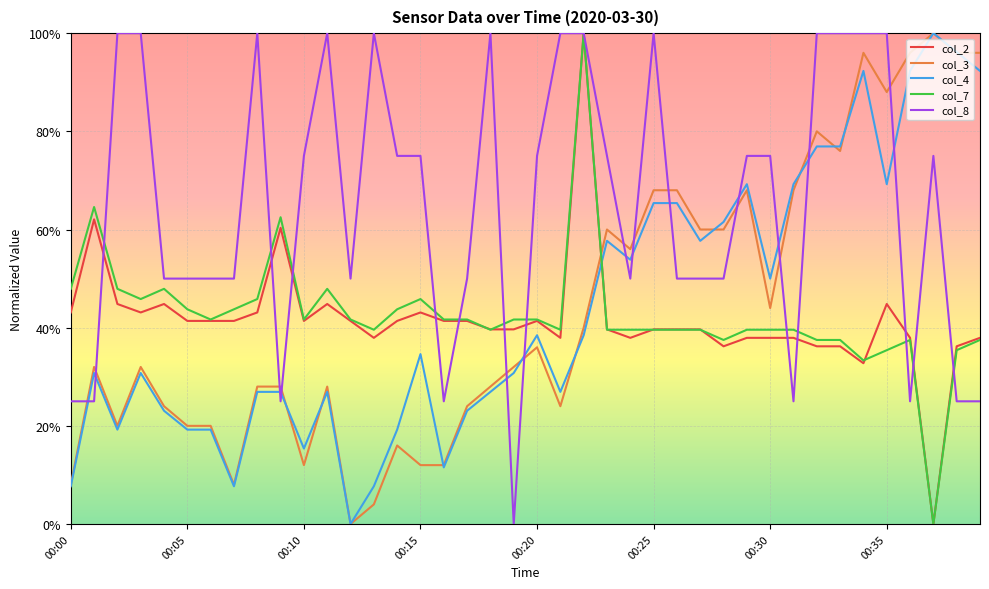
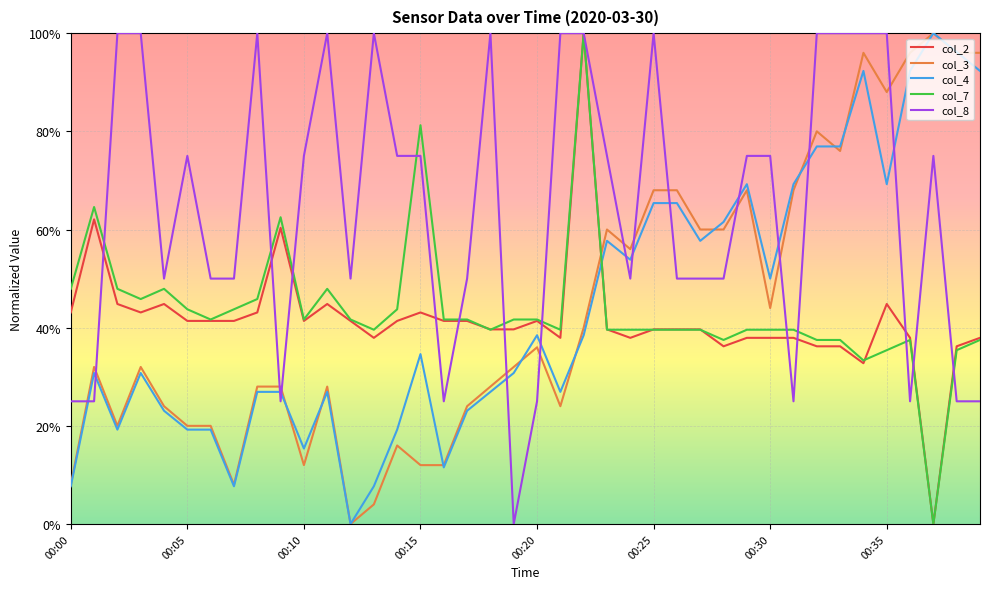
col_8, 00:05: 50% -> 75%
col_7, 00:15: 46% -> 81%
col_8, 00:20: 75% -> 25%
